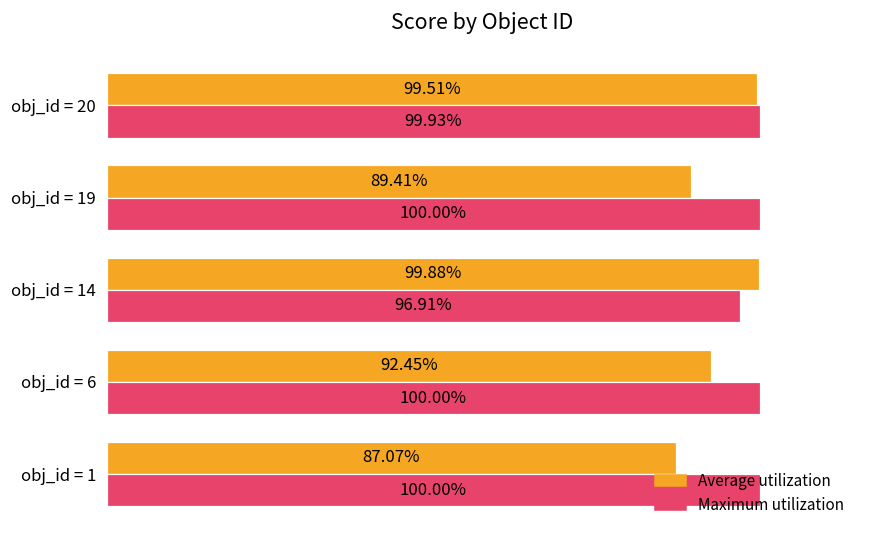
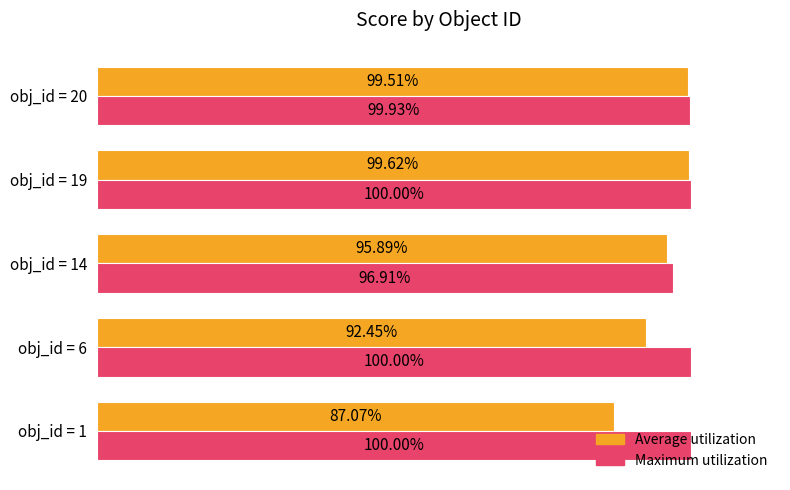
Average utilization, obj_id = 19: 89.41% -> 99.62%
Average utilization, obj_id = 14: 99.88% -> 95.89%
